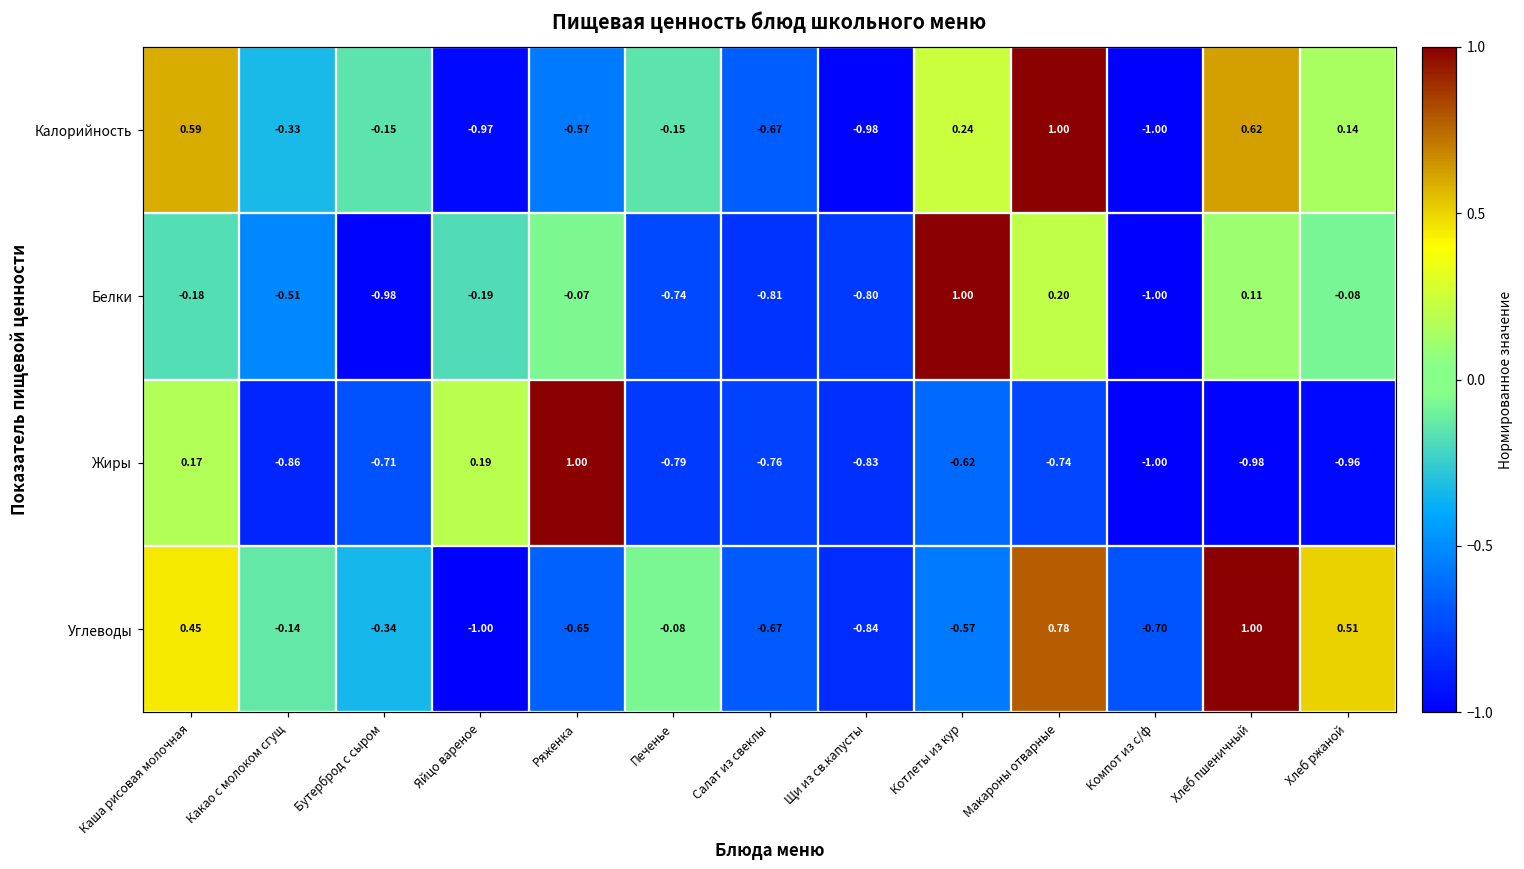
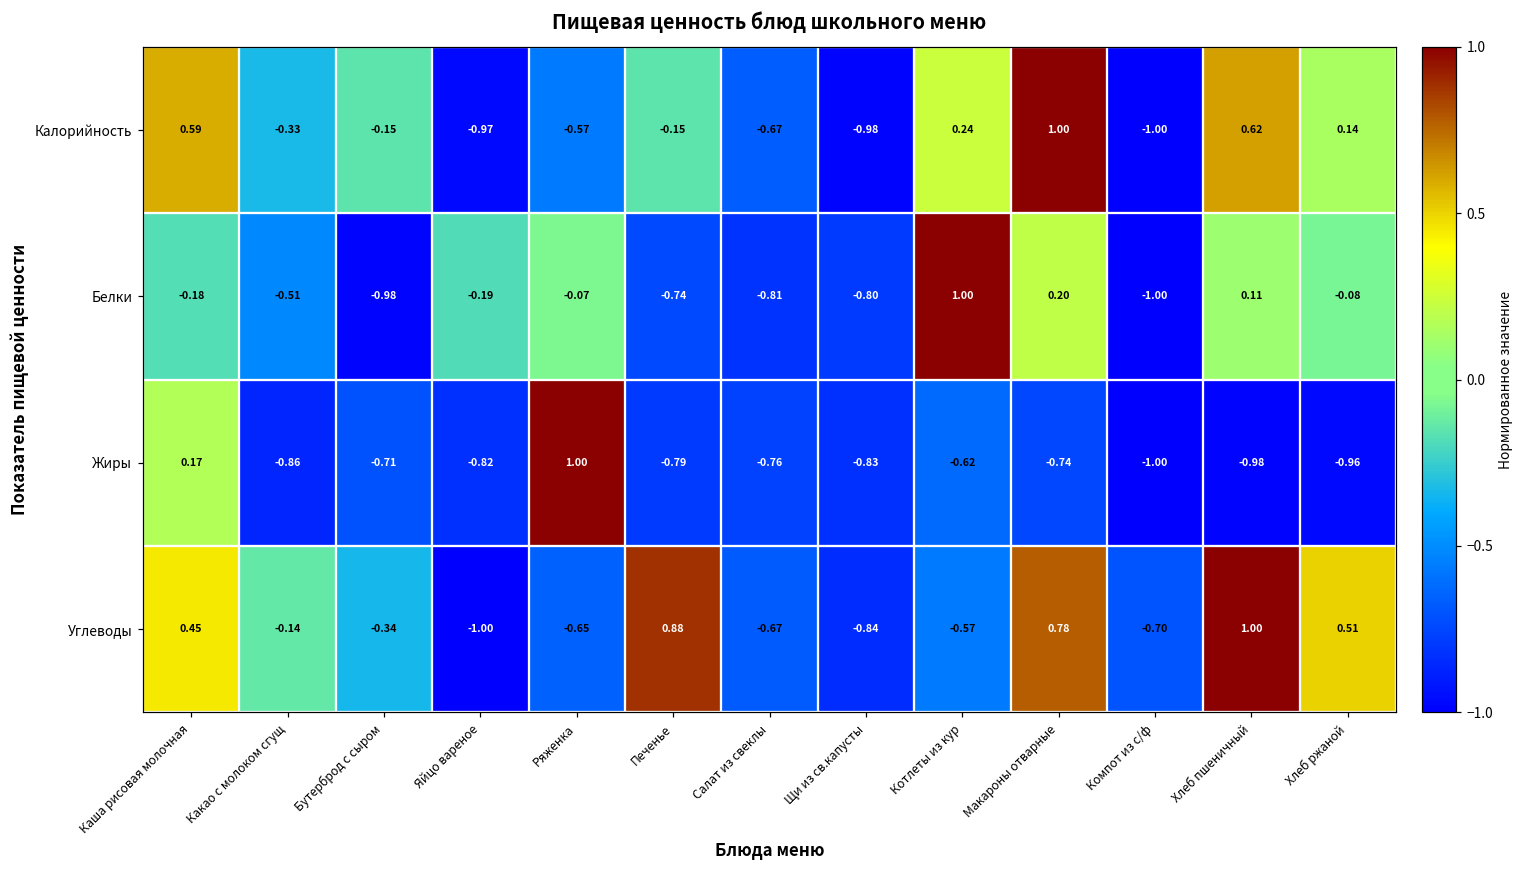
Жиры, Яйцо вареное: 0.19 -> -0.82
Углеводы, Печенье: -0.08 -> 0.88
